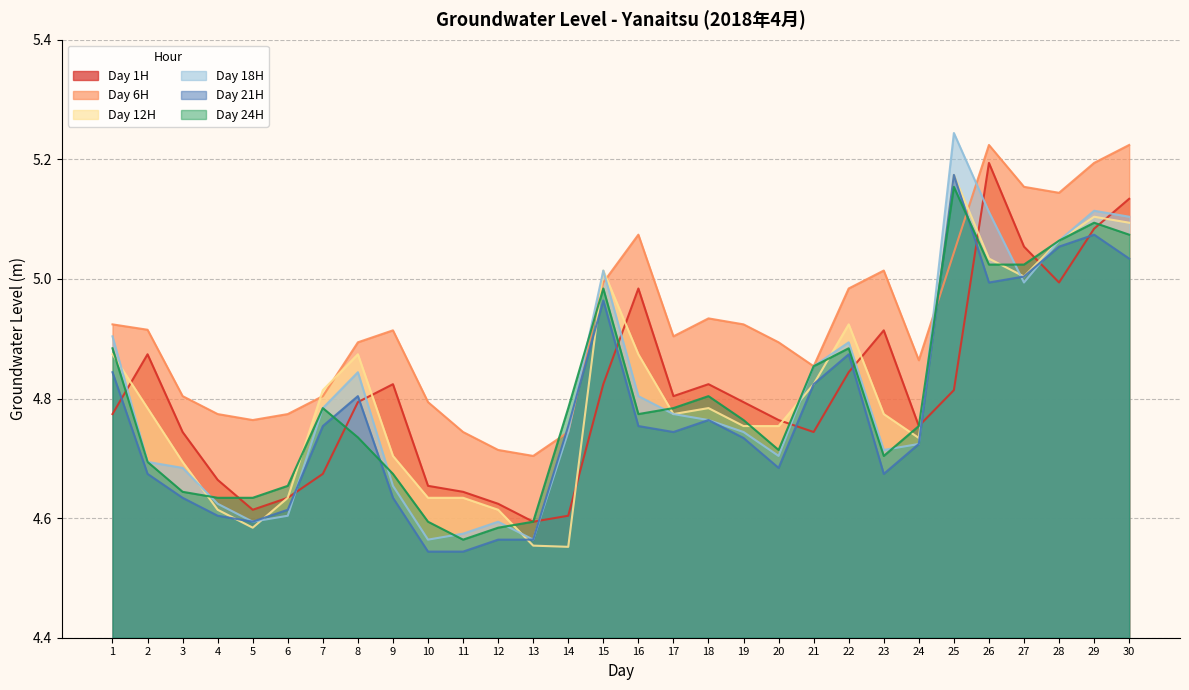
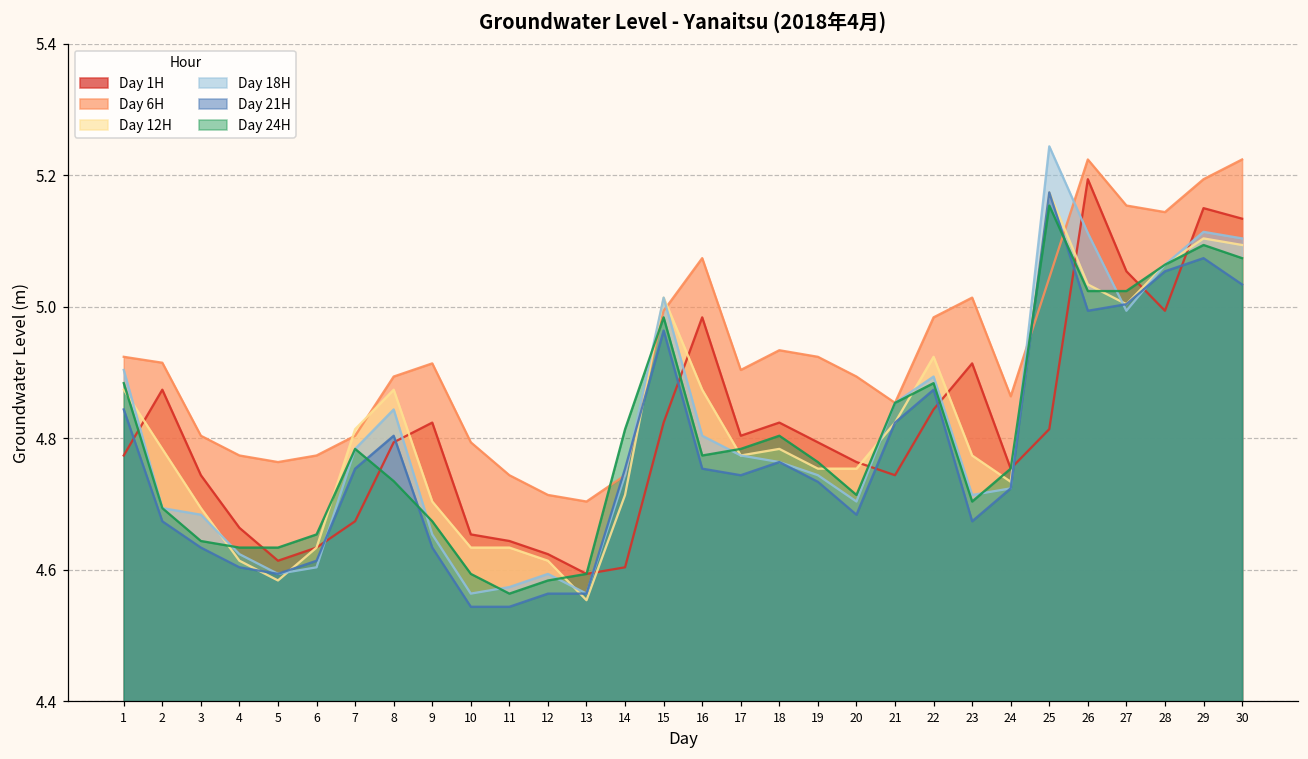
Day 12H, 14: 4.55 -> 4.71
Day 24H, 14: 4.78 -> 4.81
Day 1H, 29: 5.08 -> 5.15
